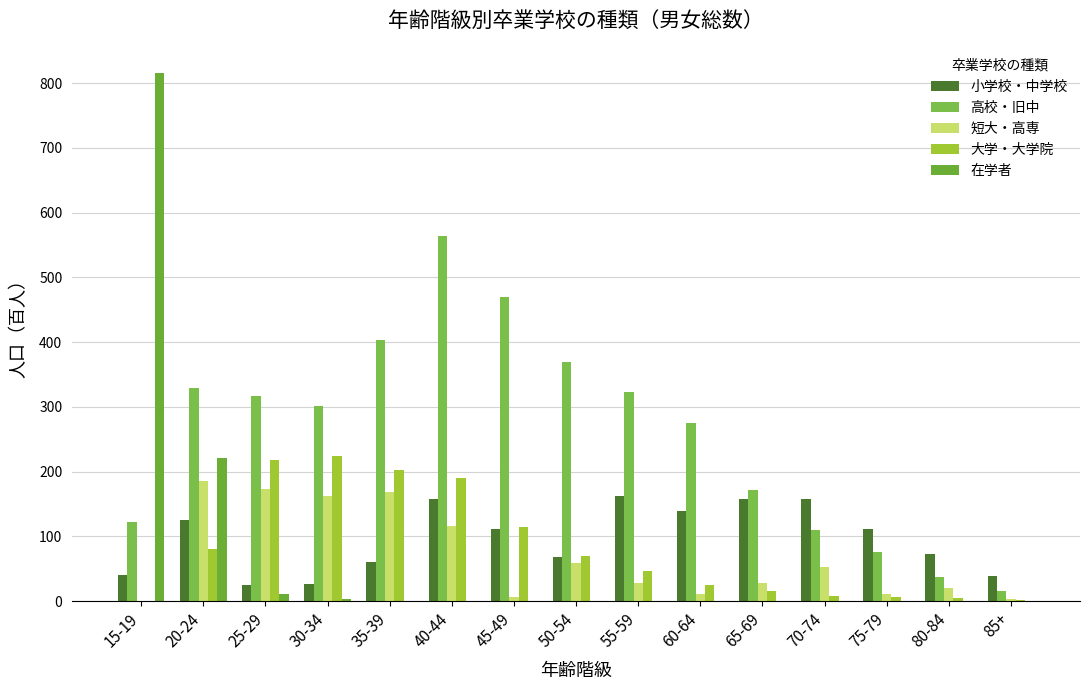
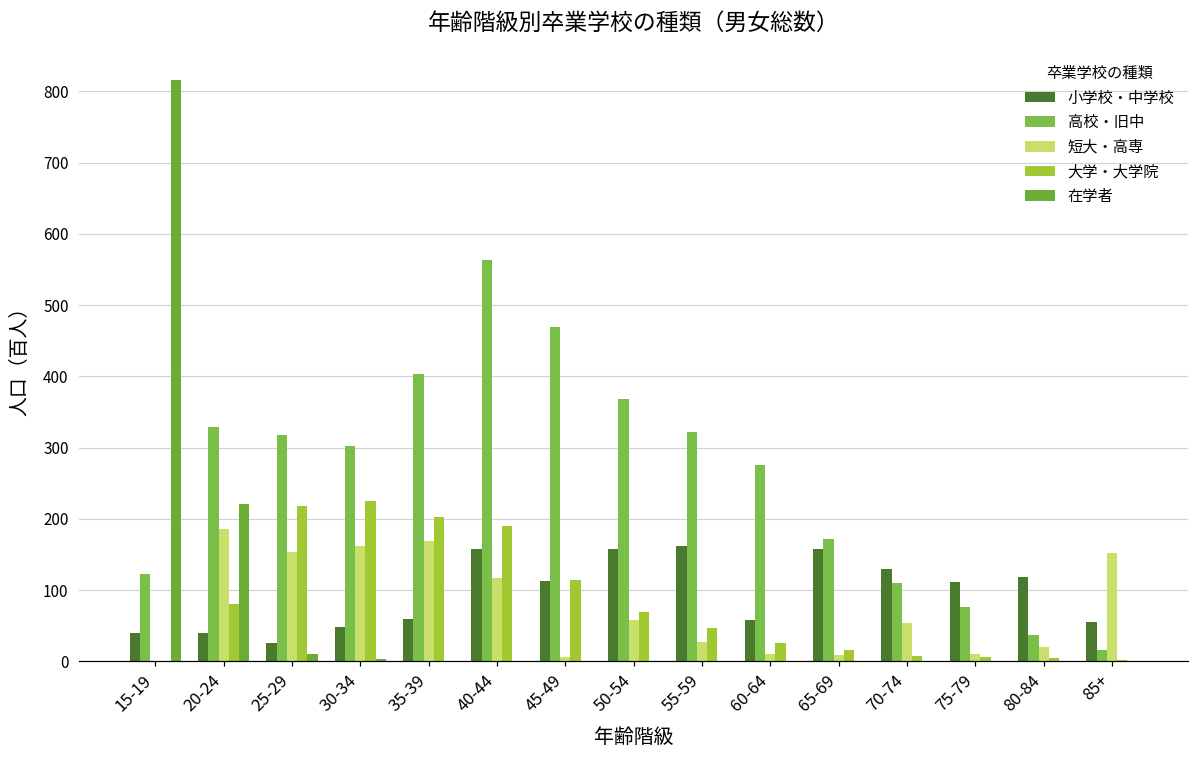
小学校・中学校, 20-24: 130 -> 40
短大・高専, 25-29: 170 -> 150
小学校・中学校, 30-34: 30 -> 50
小学校・中学校, 50-54: 70 -> 160
小学校・中学校, 60-64: 140 -> 60
短大・高専, 65-69: 30 -> 10
小学校・中学校, 70-74: 160 -> 130
小学校・中学校, 80-84: 70 -> 120
小学校・中学校, 85+: 40 -> 60
短大・高専, 85+: 0 -> 150
